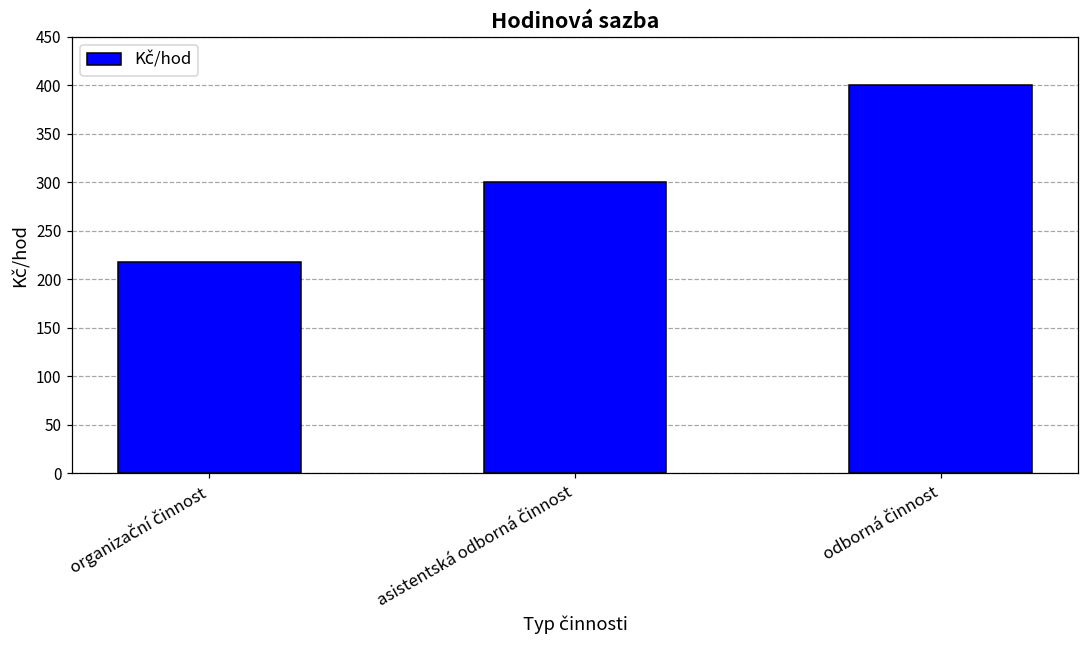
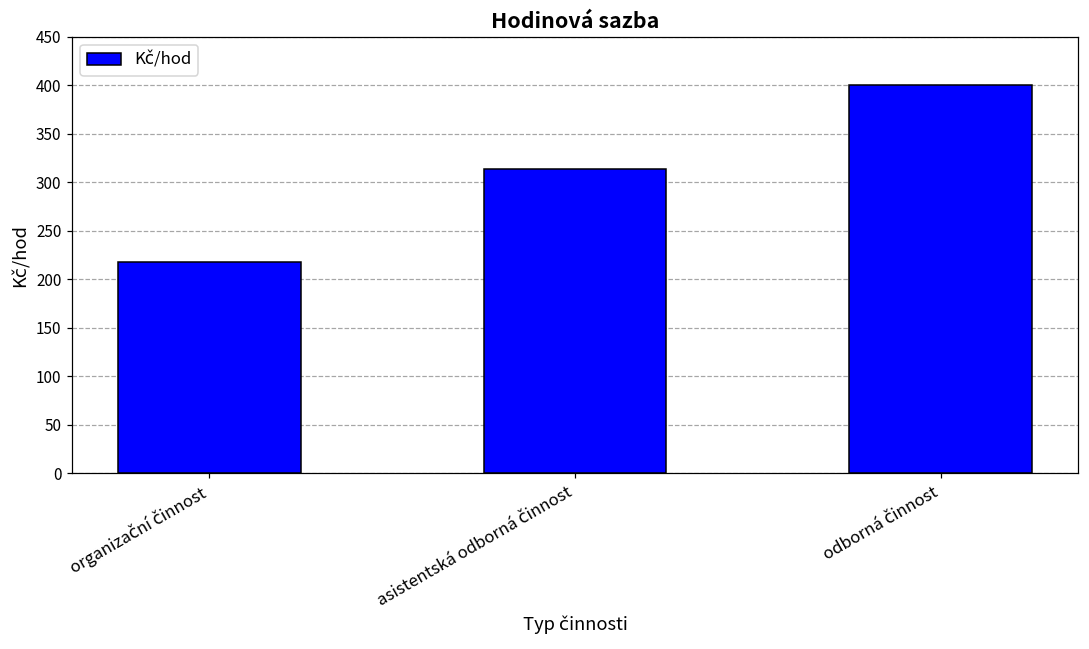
asistentská odborná činnost: 300 -> 310
